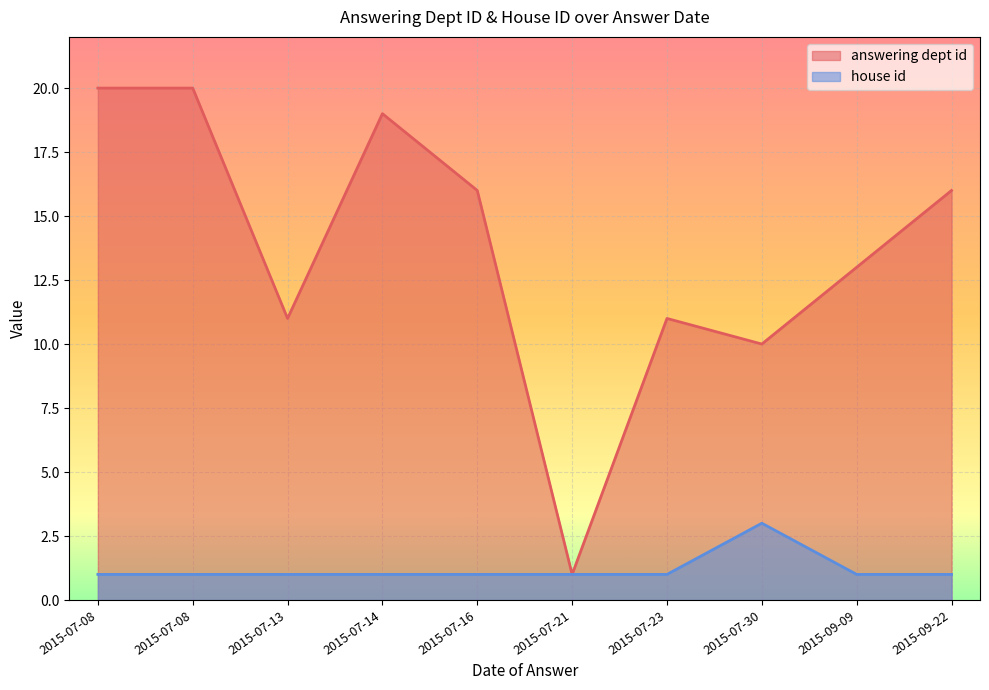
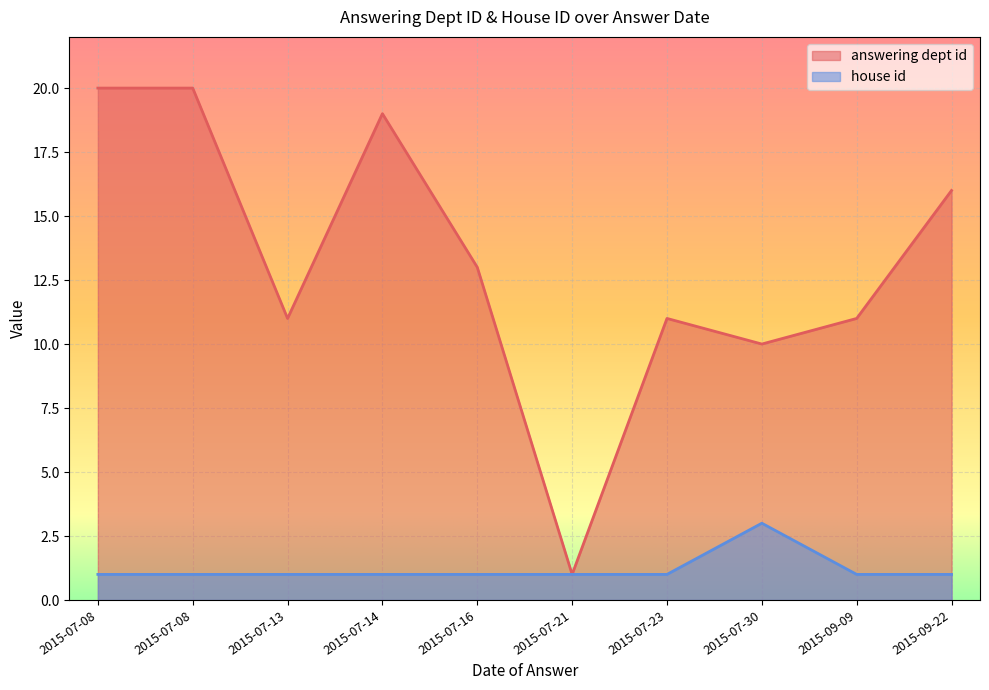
answering dept id, 2015-07-16: 16 -> 13
answering dept id, 2015-09-09: 13 -> 11
